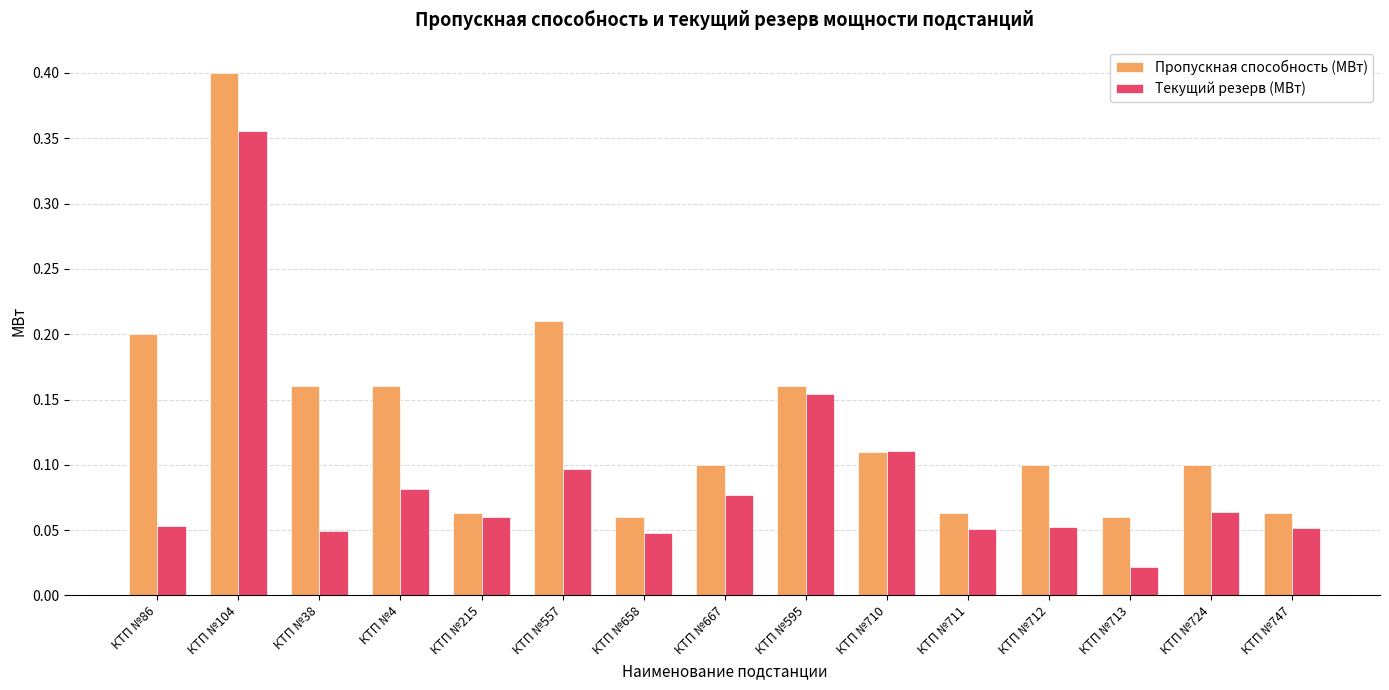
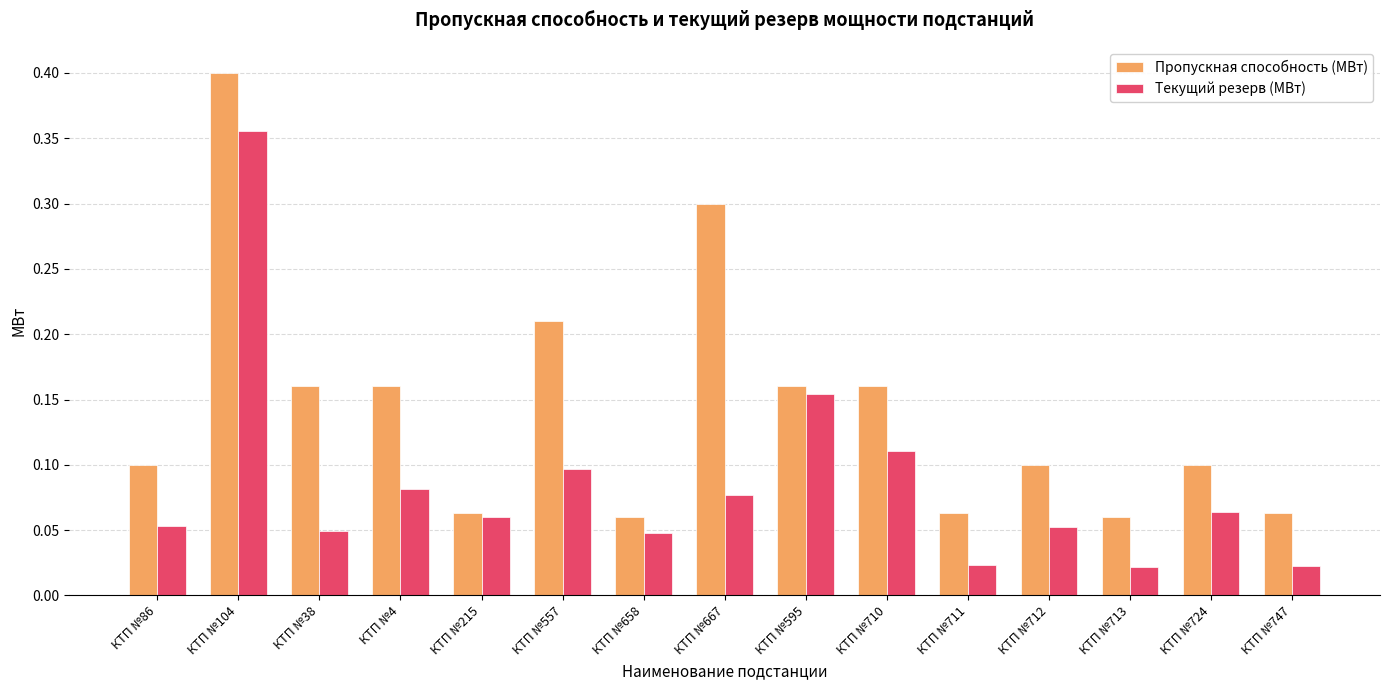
Пропускная способность (МВт), КТП №86: 0.2 -> 0.1
Пропускная способность (МВт), КТП №667: 0.1 -> 0.3
Пропускная способность (МВт), КТП №710: 0.11 -> 0.16
Текущий резерв (МВт), КТП №711: 0.051 -> 0.023
Текущий резерв (МВт), КТП №747: 0.052 -> 0.023
